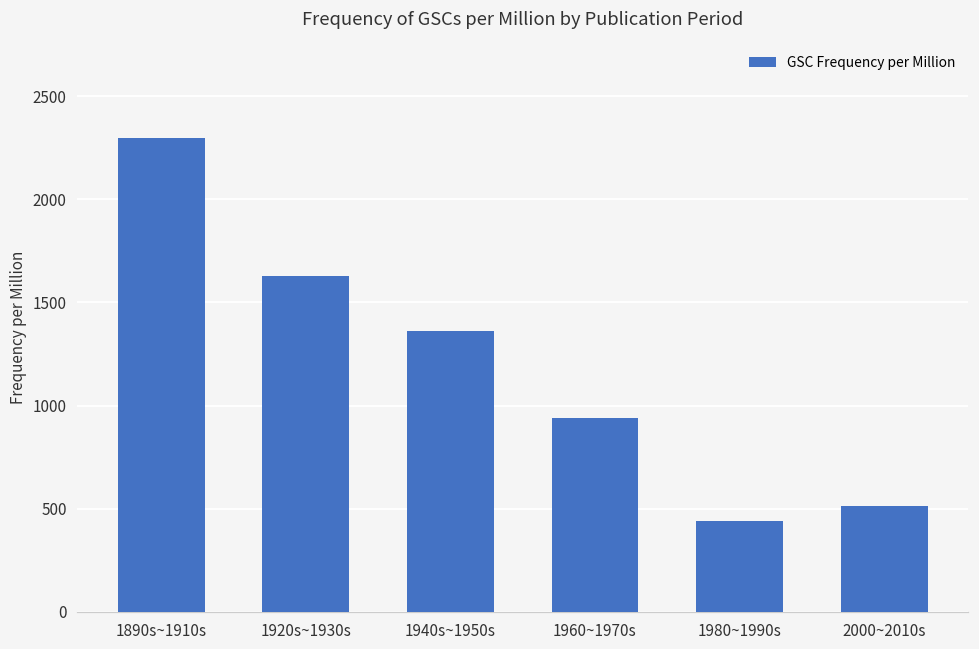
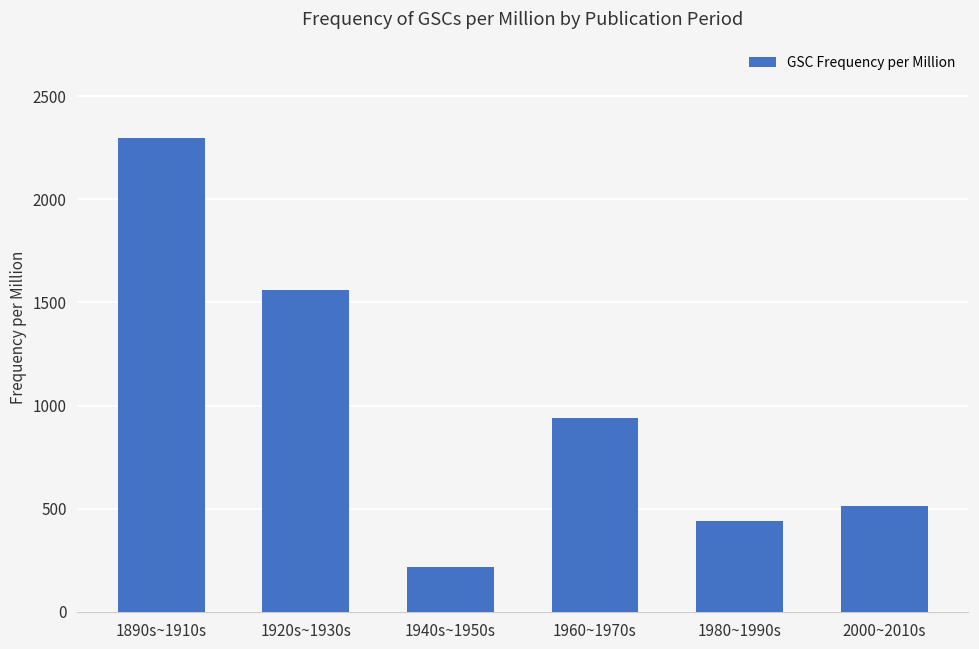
1920s~1930s: 1630 -> 1560
1940s~1950s: 1360 -> 220
